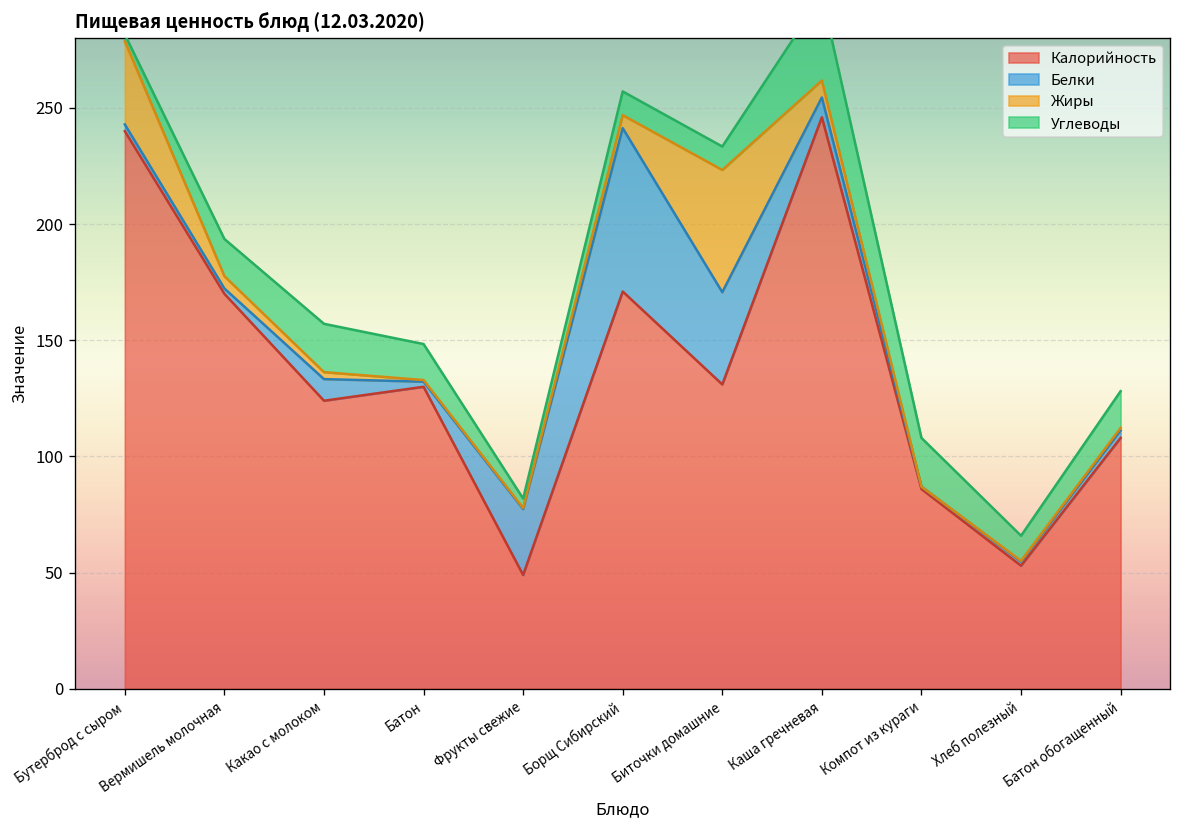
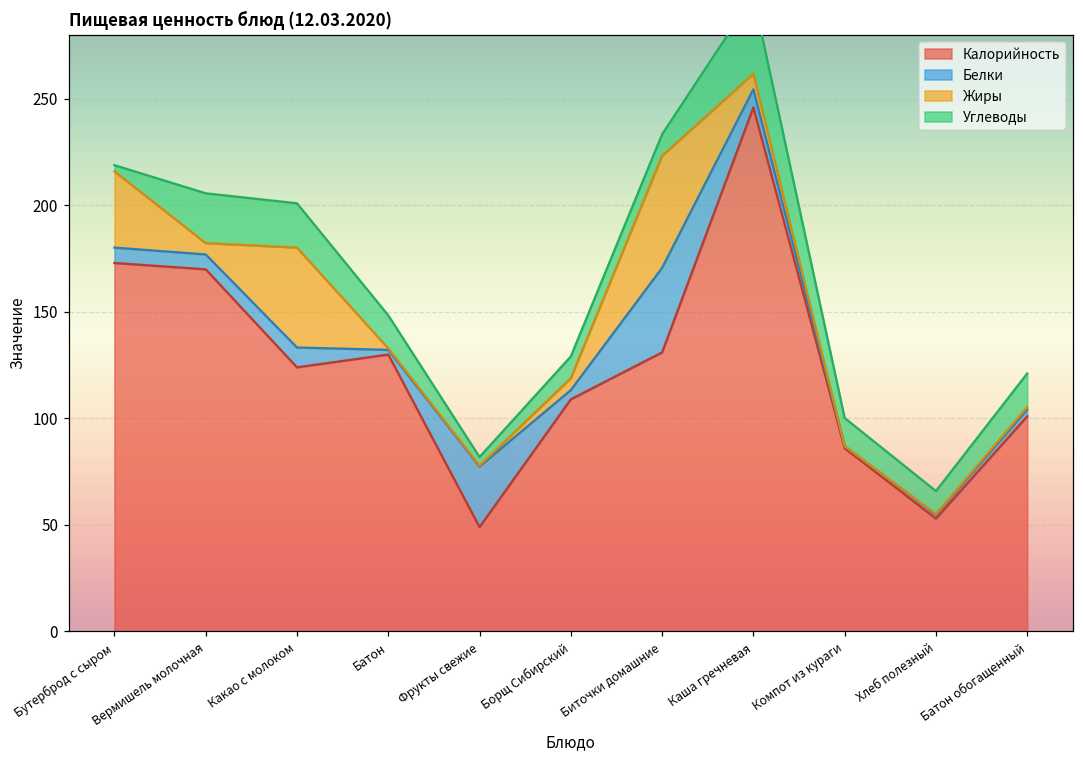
Калорийность, Бутерброд с сыром: 240 -> 173
Белки, Бутерброд с сыром: 3 -> 7
Белки, Вермишель молочная: 2 -> 7
Углеводы, Вермишель молочная: 16 -> 23
Жиры, Какао с молоком: 3 -> 47
Калорийность, Борщ Сибирский: 171 -> 109
Белки, Борщ Сибирский: 70 -> 4
Углеводы, Компот из кураги: 21 -> 13
Калорийность, Батон обогащенный: 108 -> 101
